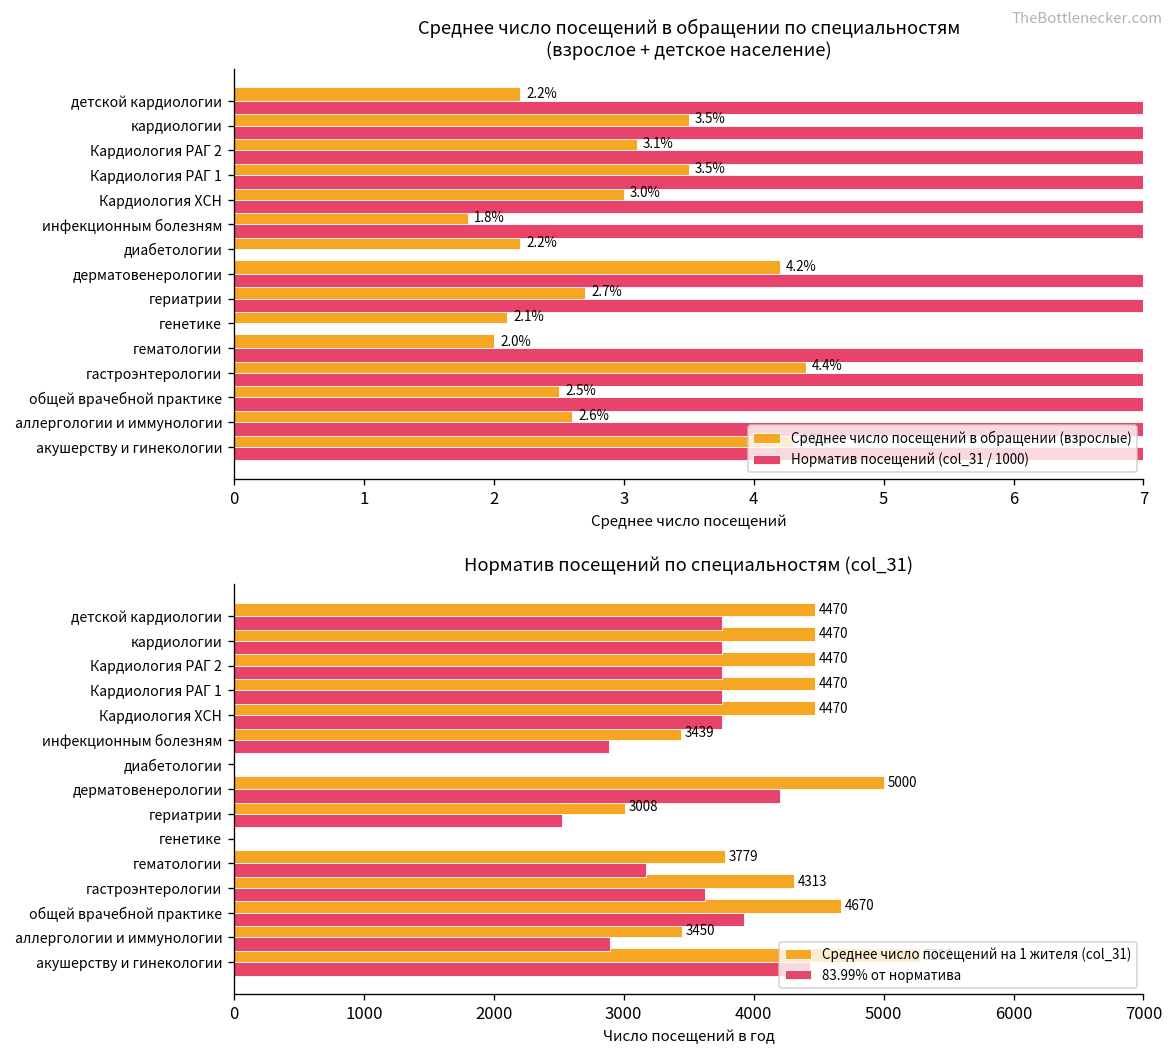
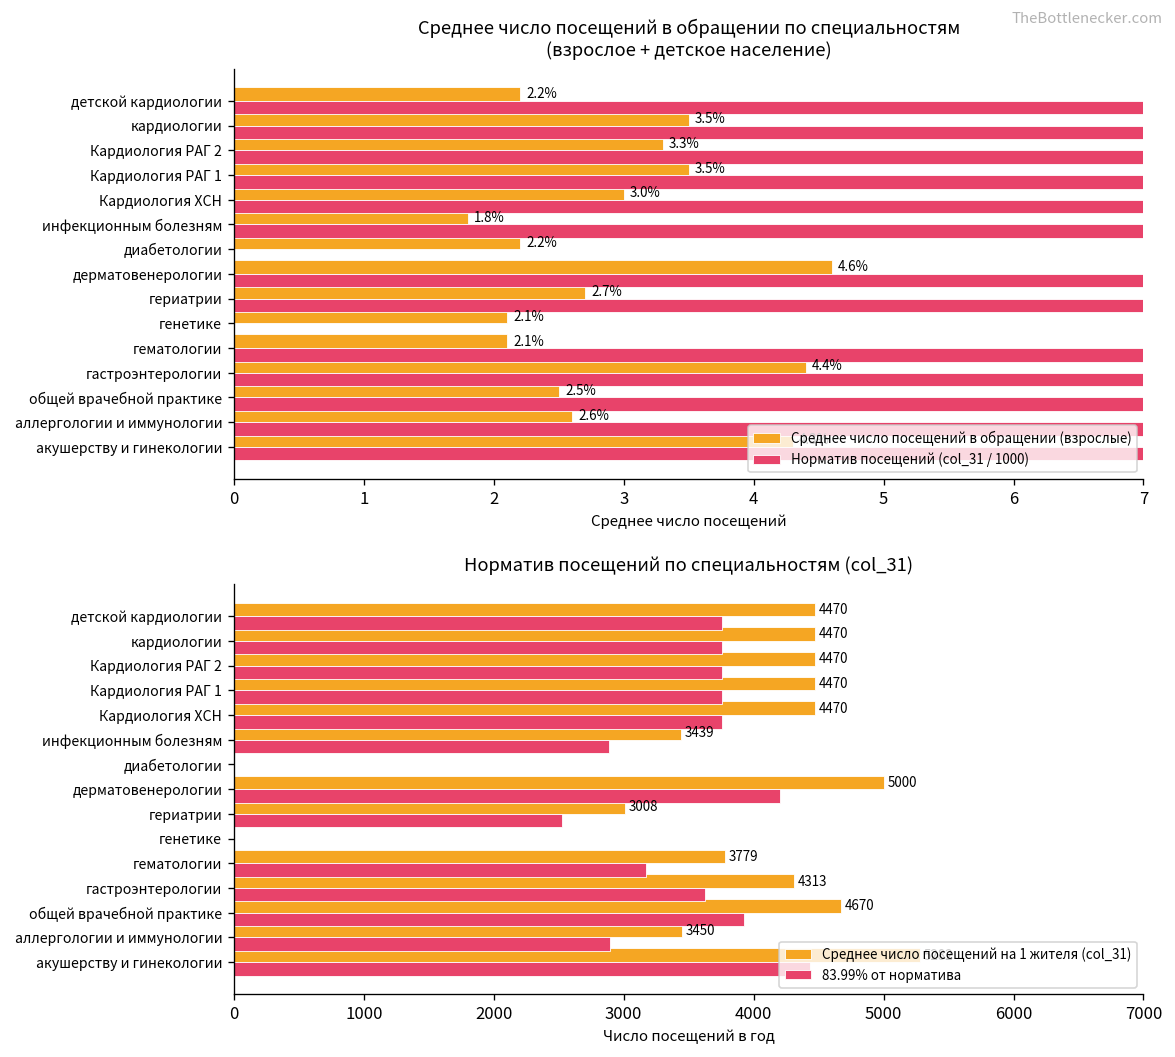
Среднее число посещений в обращении по специальностям (взрослое + детское население), Среднее число посещений в обращении (взрослые), Кардиология РАГ 2: 3.1% -> 3.3%
Среднее число посещений в обращении по специальностям (взрослое + детское население), Среднее число посещений в обращении (взрослые), дерматовенерологии: 4.2% -> 4.6%
Среднее число посещений в обращении по специальностям (взрослое + детское население), Среднее число посещений в обращении (взрослые), гематологии: 2.0% -> 2.1%
